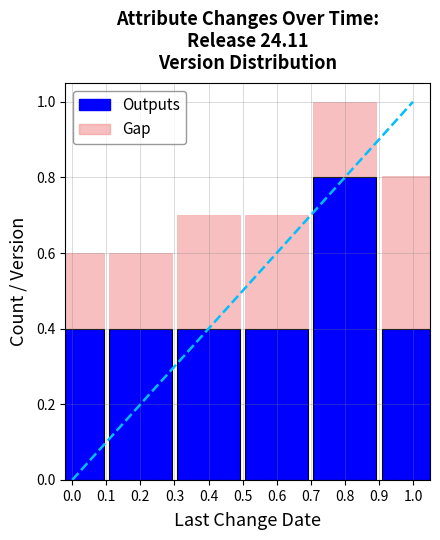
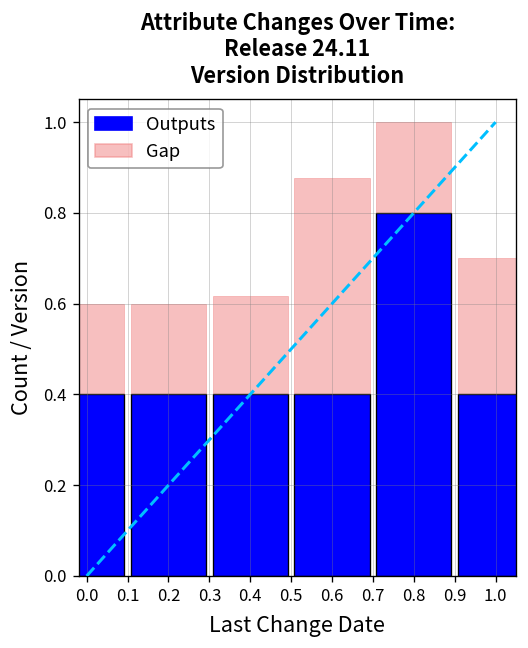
Gap, 0.4: 0.70 -> 0.62
Gap, 0.6: 0.70 -> 0.88
Gap, 1.0: 0.80 -> 0.70
